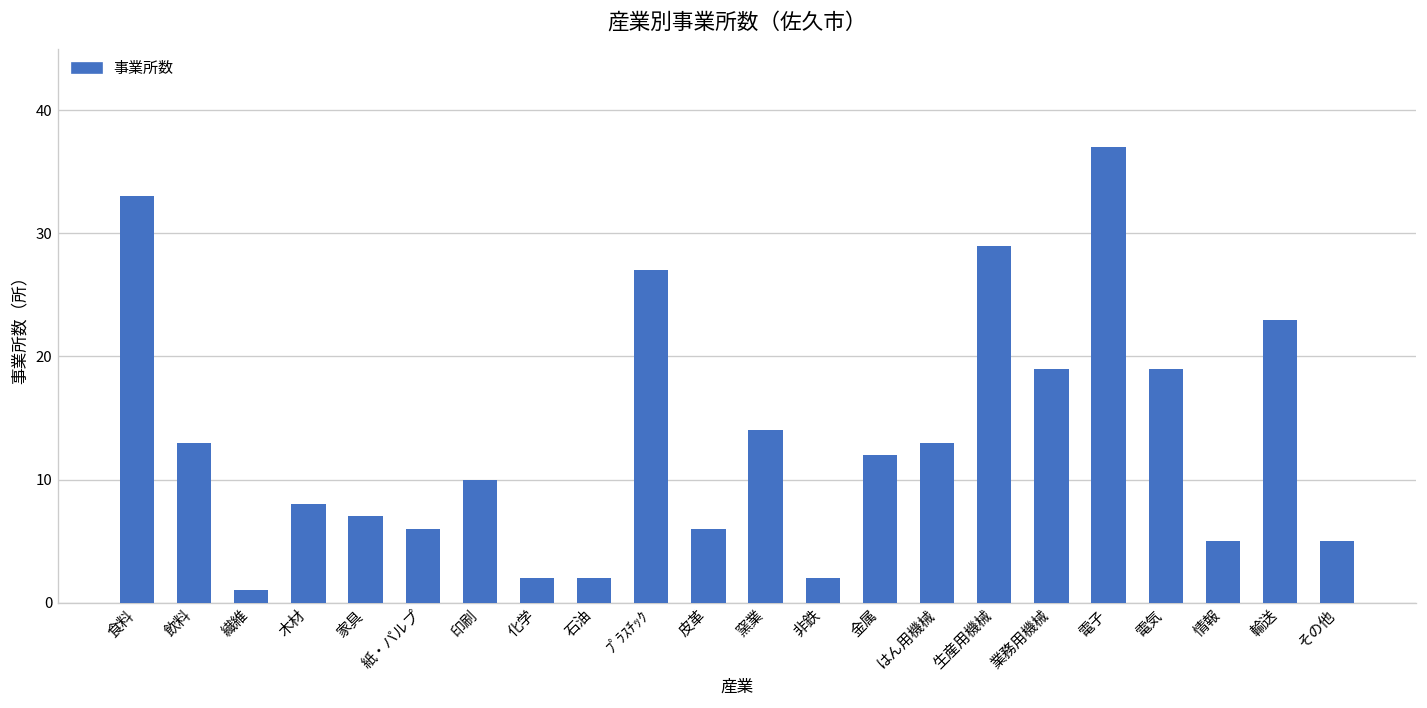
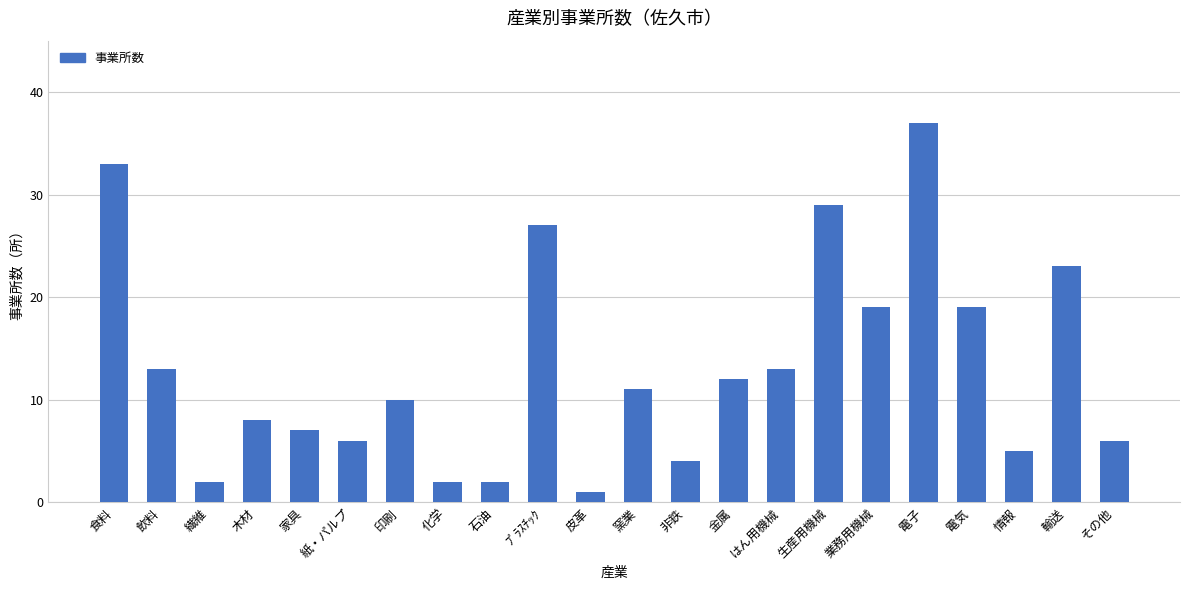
繊維: 1 -> 2
皮革: 6 -> 1
窯業: 14 -> 11
非鉄: 2 -> 4
その他: 5 -> 6
